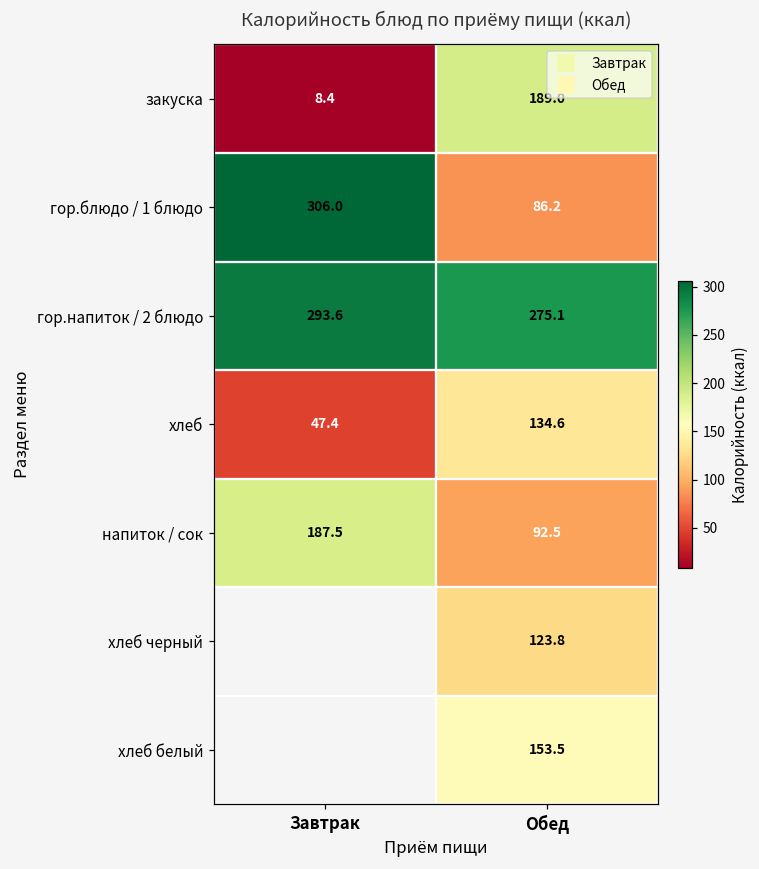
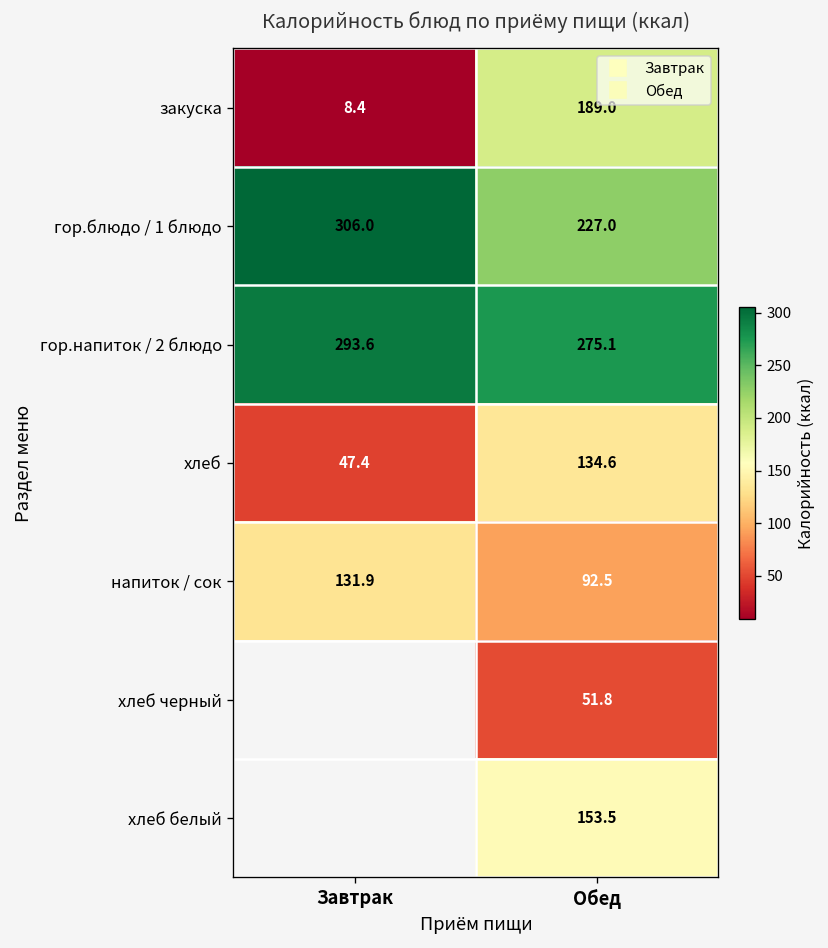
гор.блюдо / 1 блюдо, Обед: 86.2 -> 227.0
напиток / сок, Завтрак: 187.5 -> 131.9
хлеб черный, Обед: 123.8 -> 51.8
